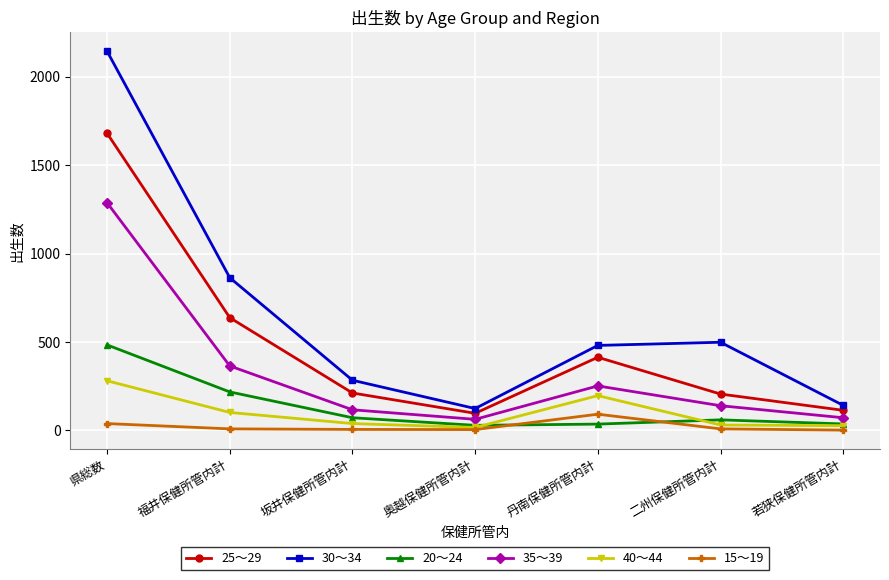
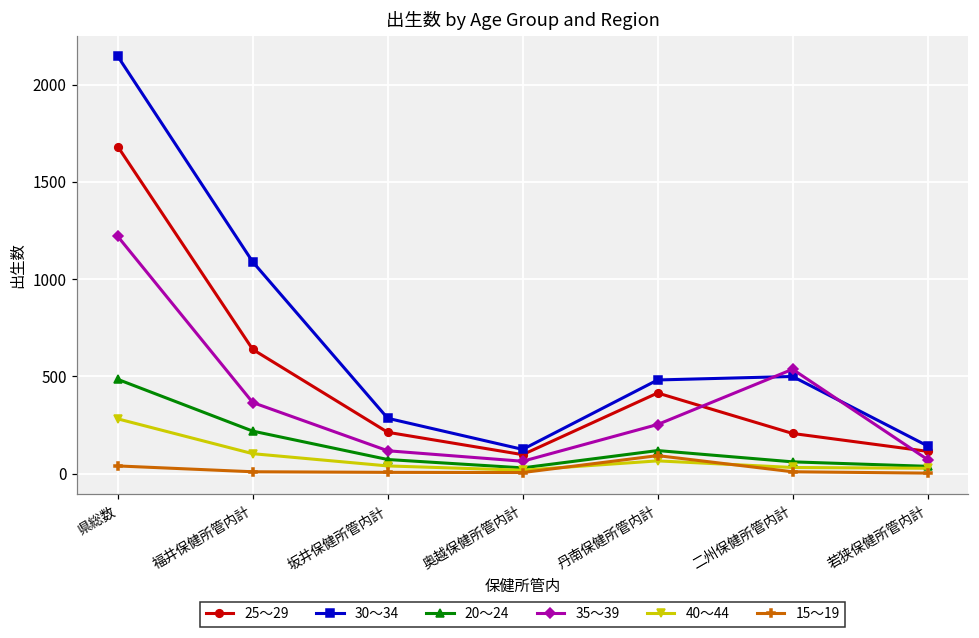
35～39, 県総数: 1290 -> 1220
30～34, 福井保健所管内計: 860 -> 1090
20～24, 丹南保健所管内計: 40 -> 120
40～44, 丹南保健所管内計: 200 -> 70
35～39, 二州保健所管内計: 140 -> 540
